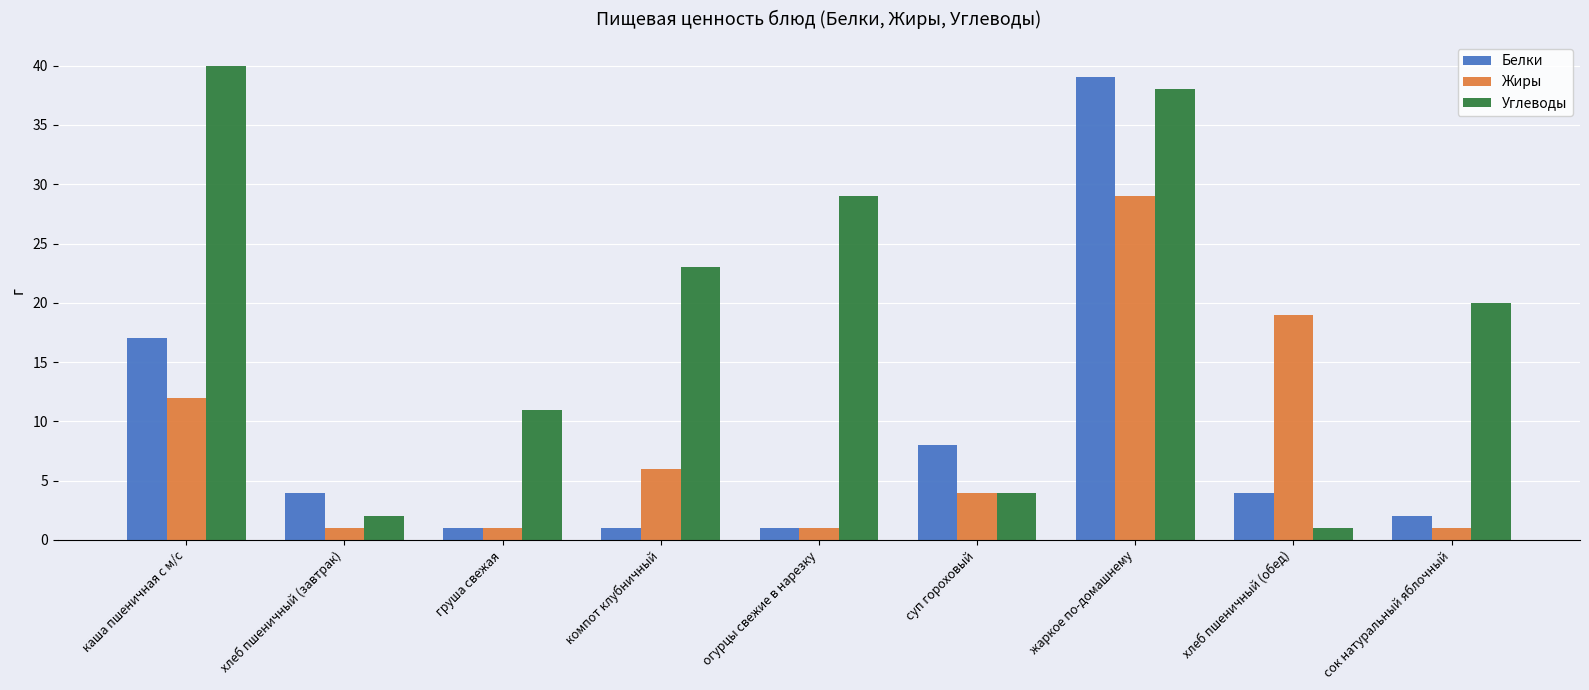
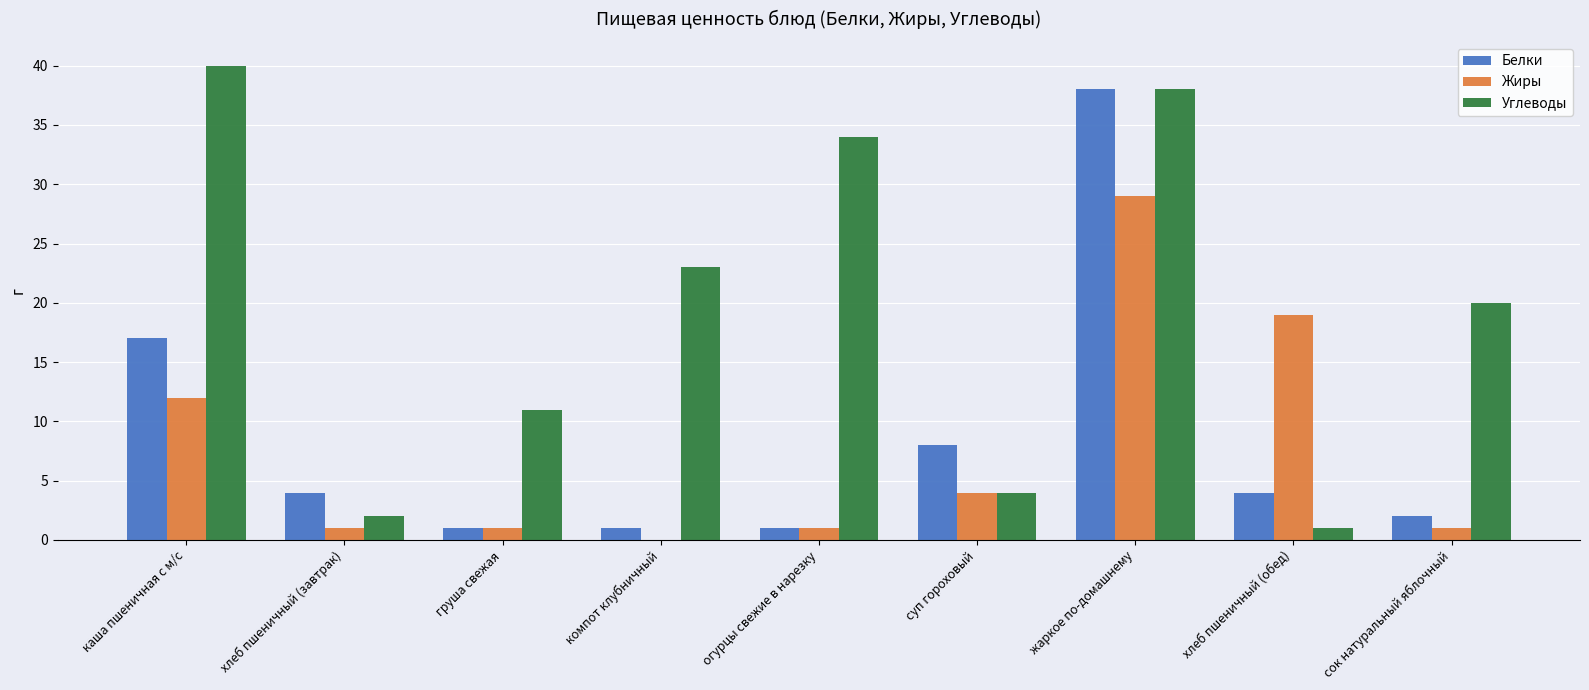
Жиры, компот клубничный: 6 -> 0
Углеводы, огурцы свежие в нарезку: 29 -> 34
Белки, жаркое по-домашнему: 39 -> 38
